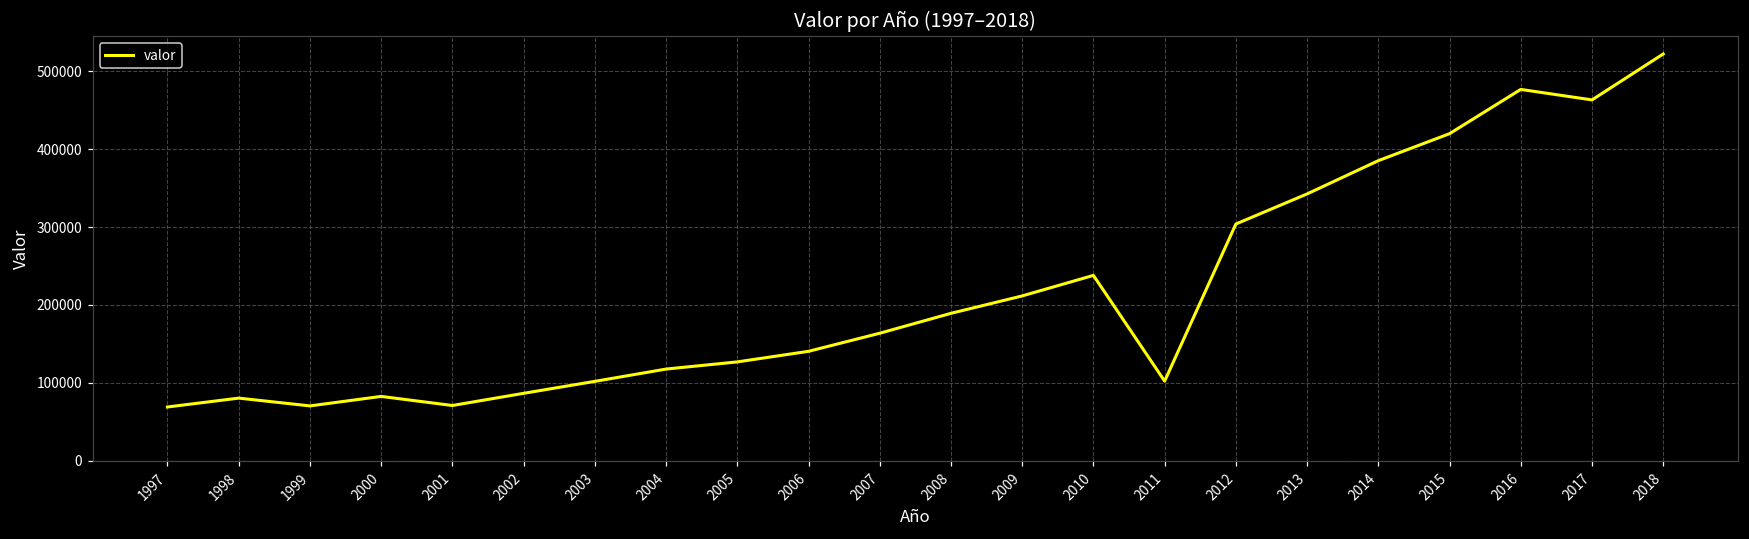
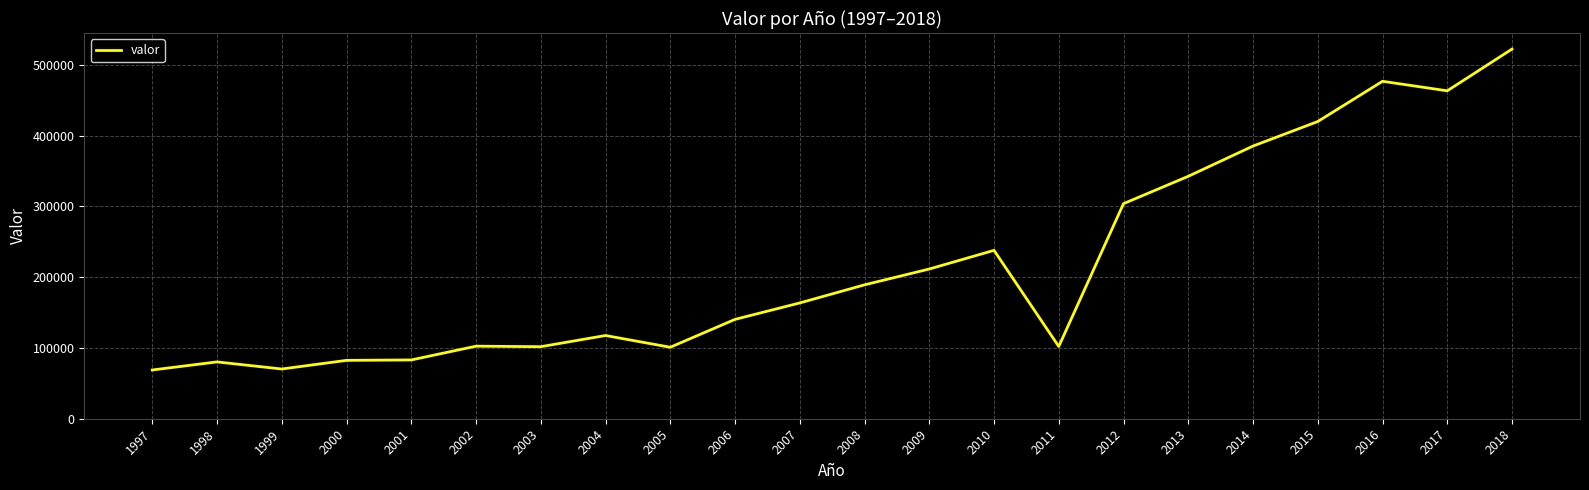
2001: 70000 -> 80000
2002: 90000 -> 100000
2005: 130000 -> 100000
